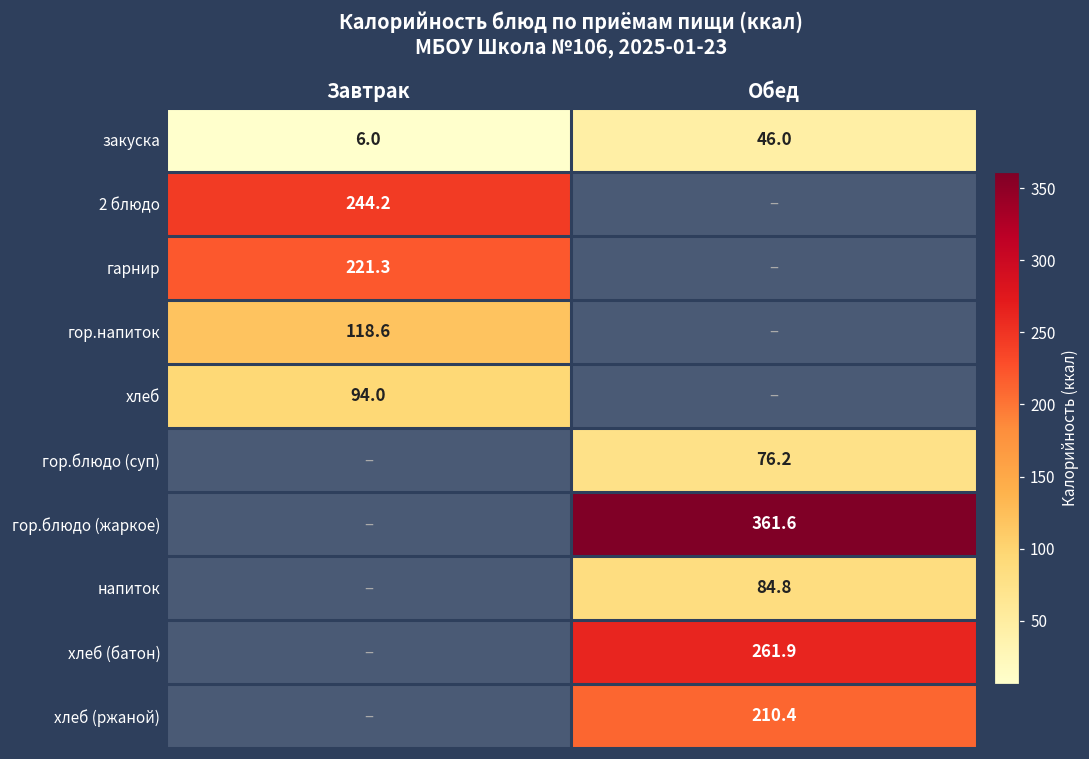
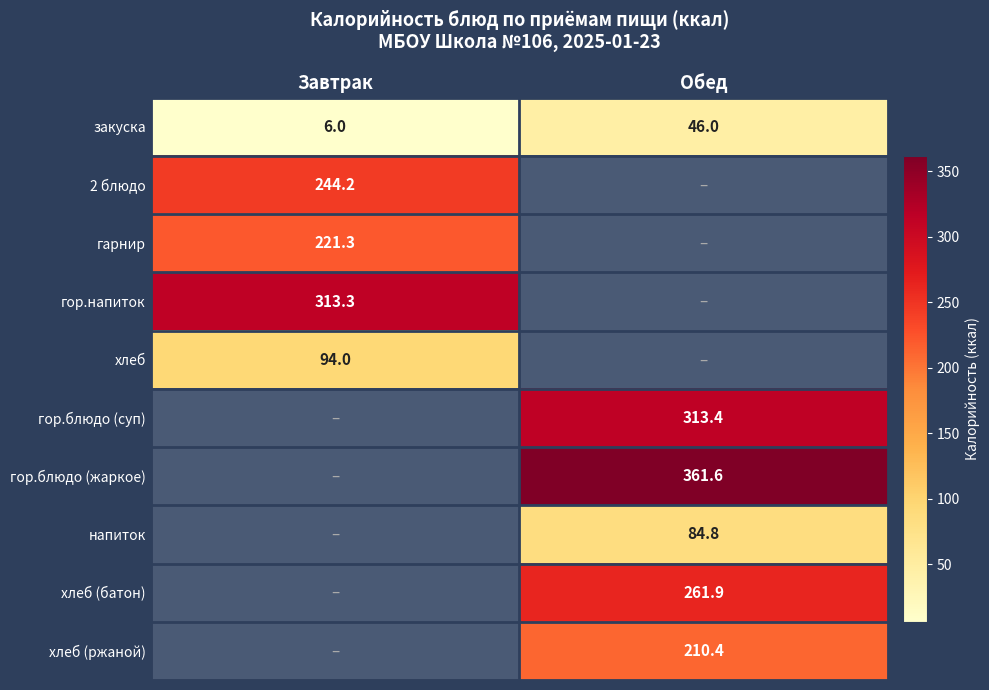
гор.напиток, Завтрак: 118.6 -> 313.3
гор.блюдо (суп), Обед: 76.2 -> 313.4
